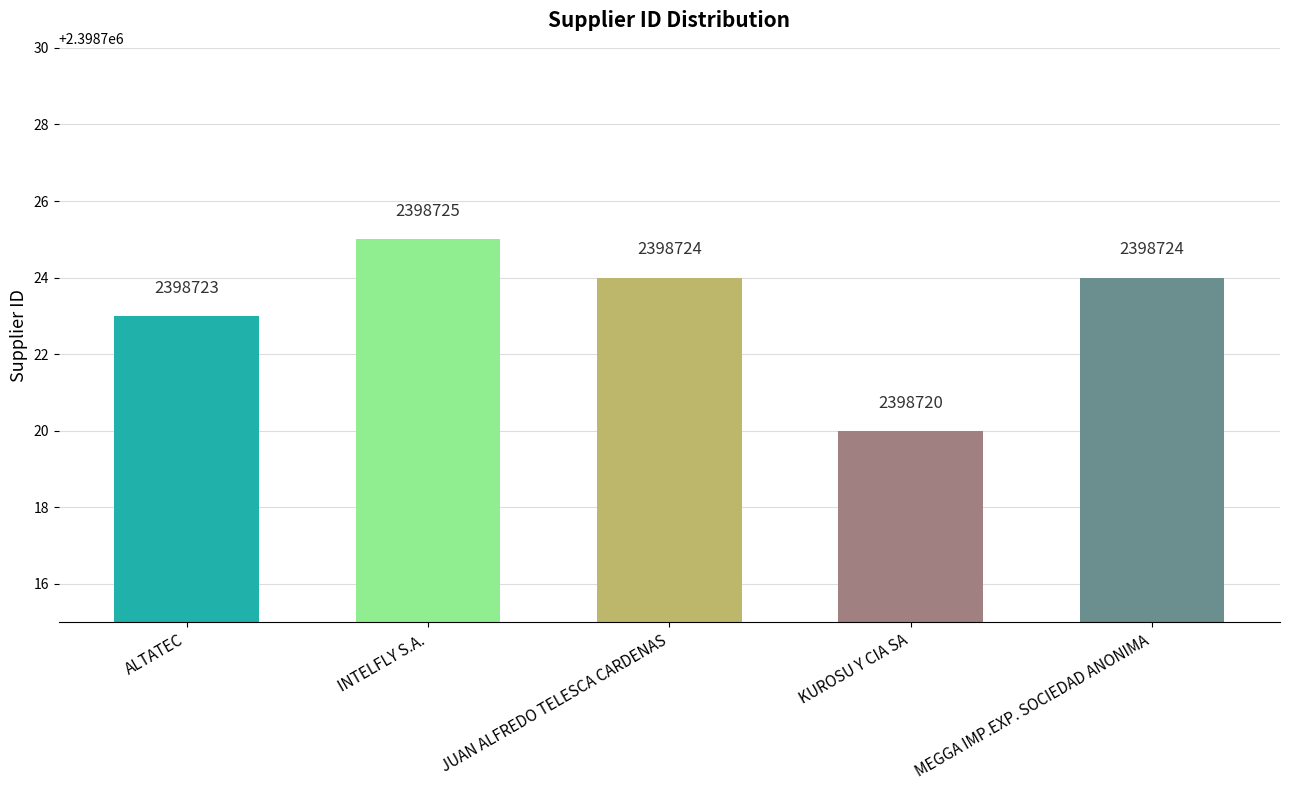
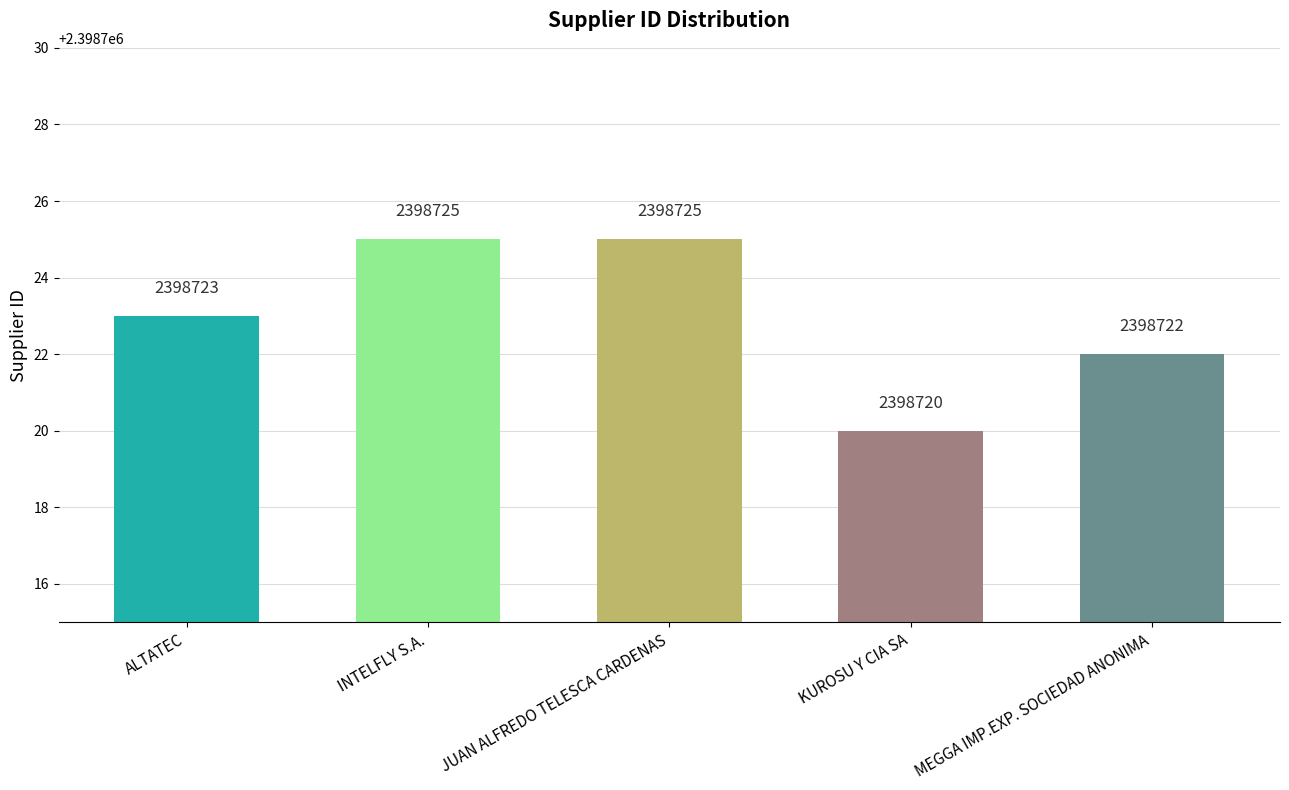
JUAN ALFREDO TELESCA CARDENAS: 2398724 -> 2398725
MEGGA IMP.EXP. SOCIEDAD ANONIMA: 2398724 -> 2398722
